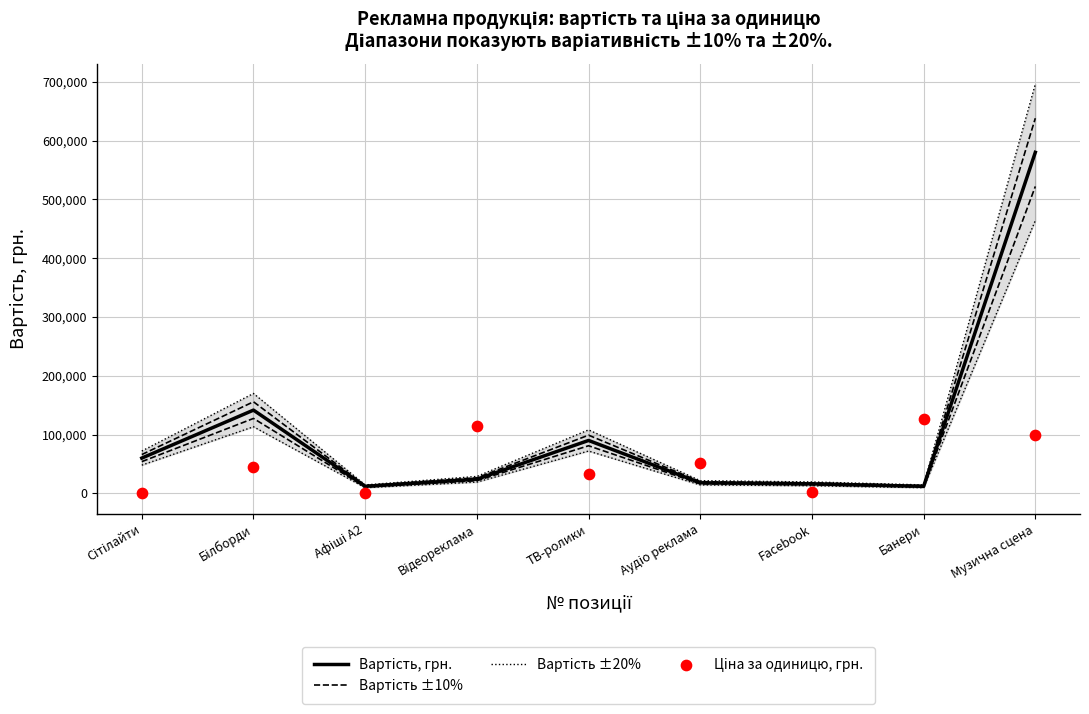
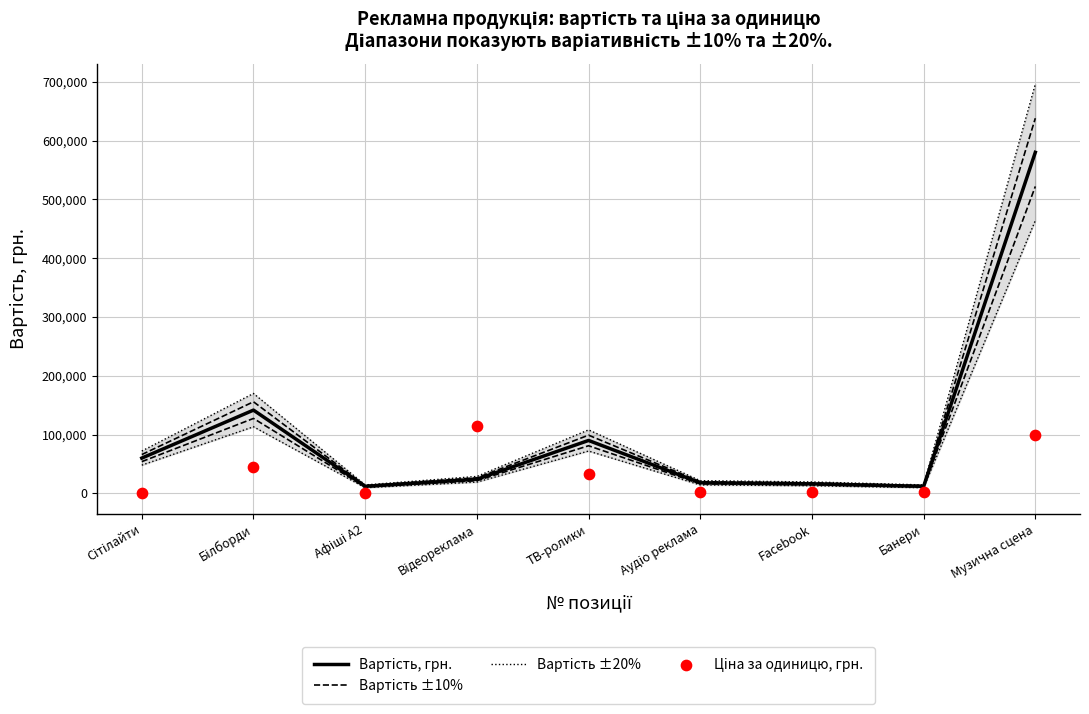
Ціна за одиницю, грн., Аудіо реклама: 50,000 -> 0
Ціна за одиницю, грн., Банери: 130,000 -> 0
